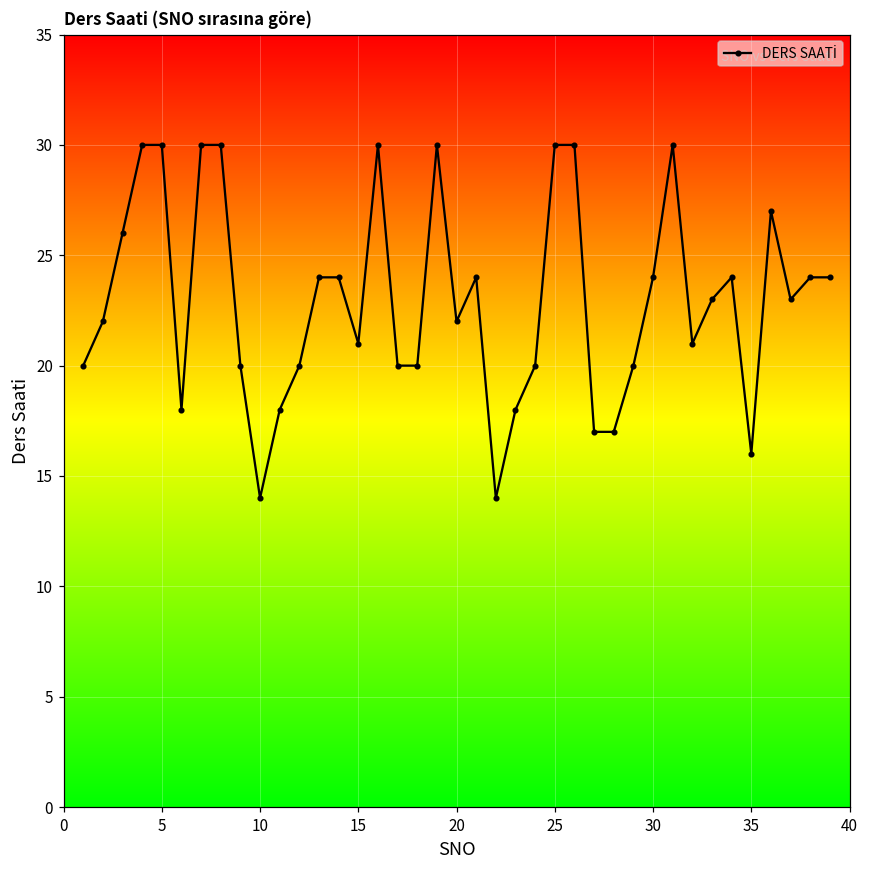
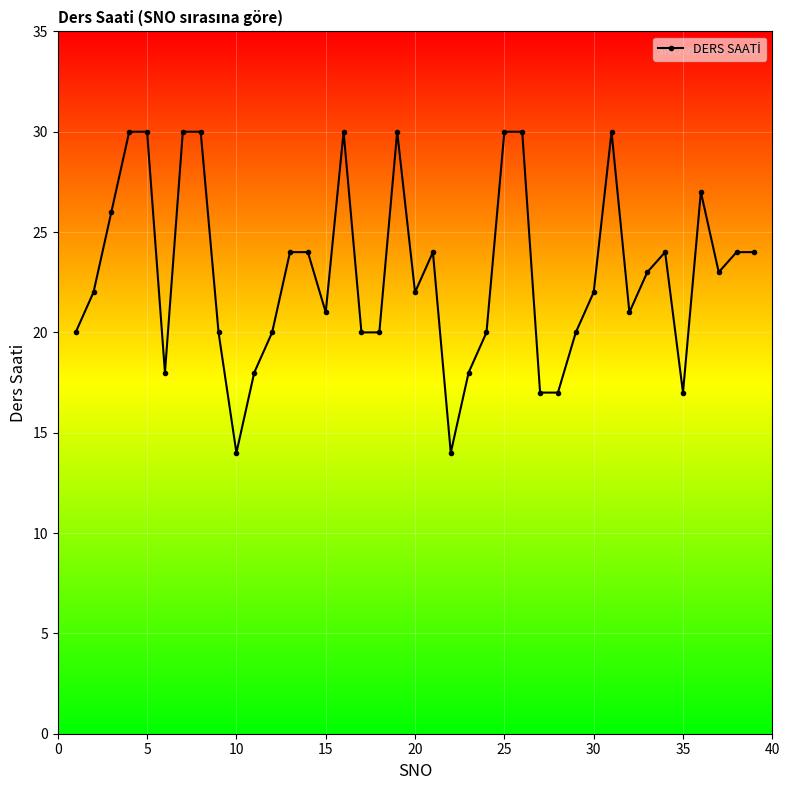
30: 24 -> 22
35: 16 -> 17
